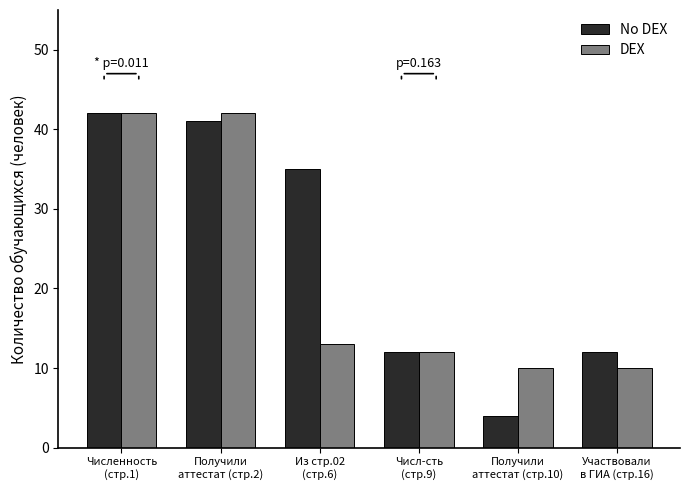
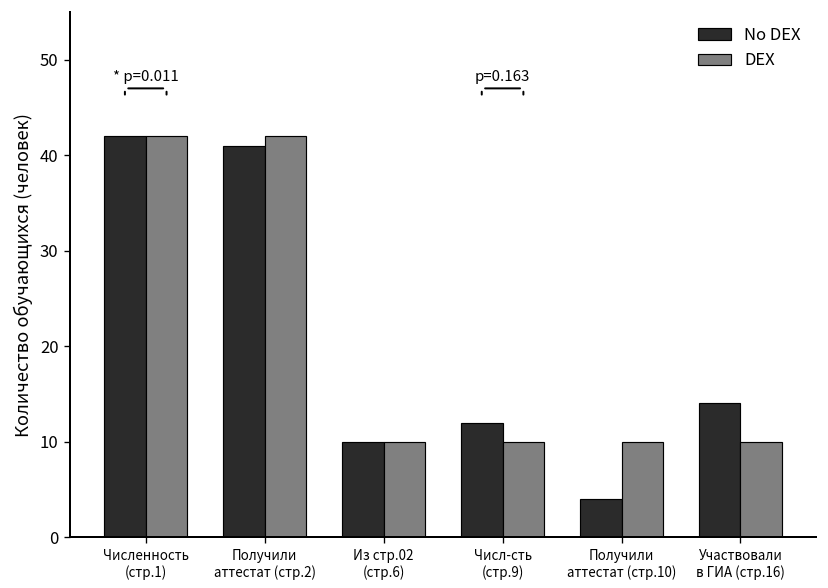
No DEX, Из стр.02 (стр.6): 35 -> 10
DEX, Из стр.02 (стр.6): 13 -> 10
DEX, Числ-сть (стр.9): 12 -> 10
No DEX, Участвовали в ГИА (стр.16): 12 -> 14
